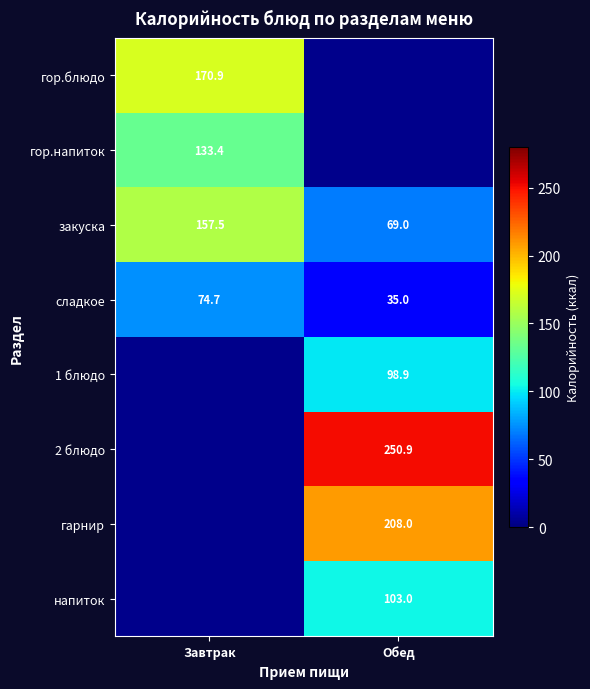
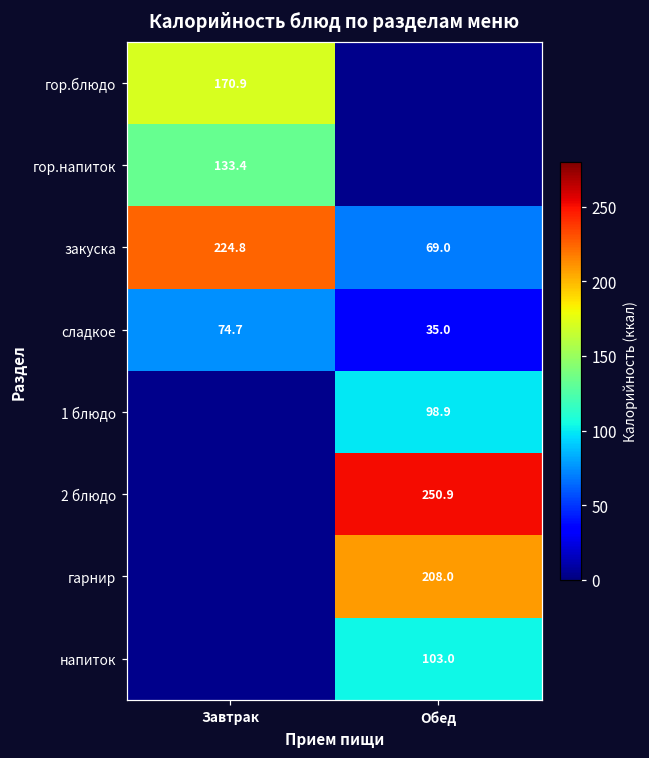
закуска, Завтрак: 157.5 -> 224.8
